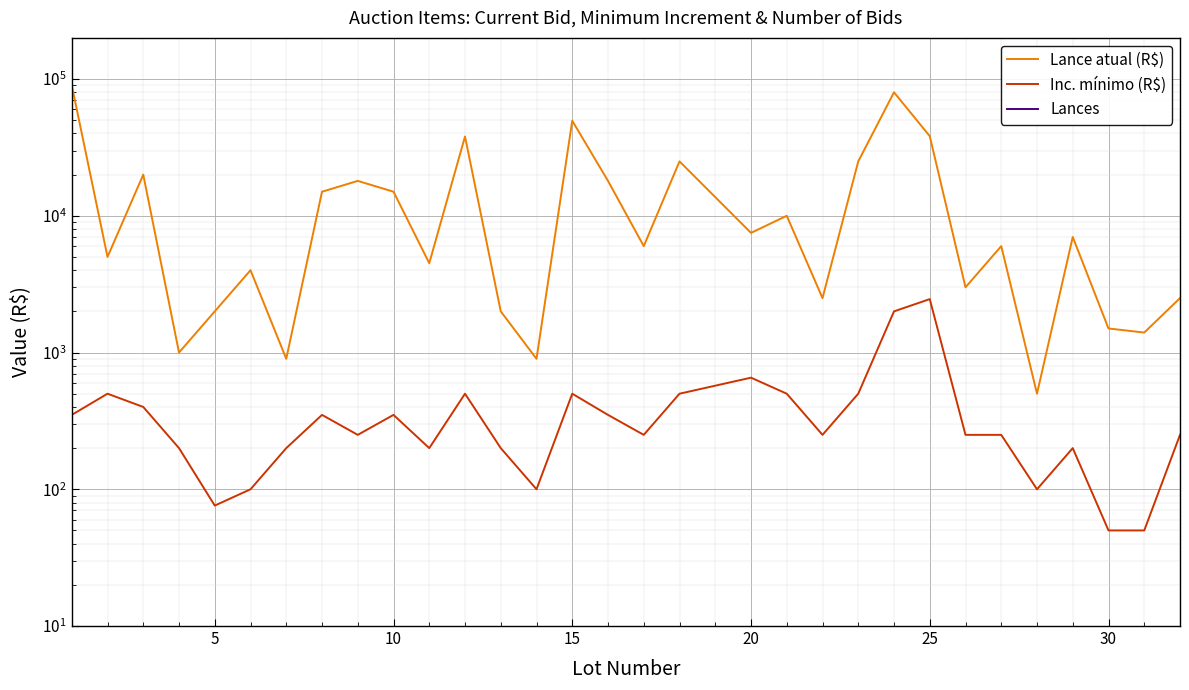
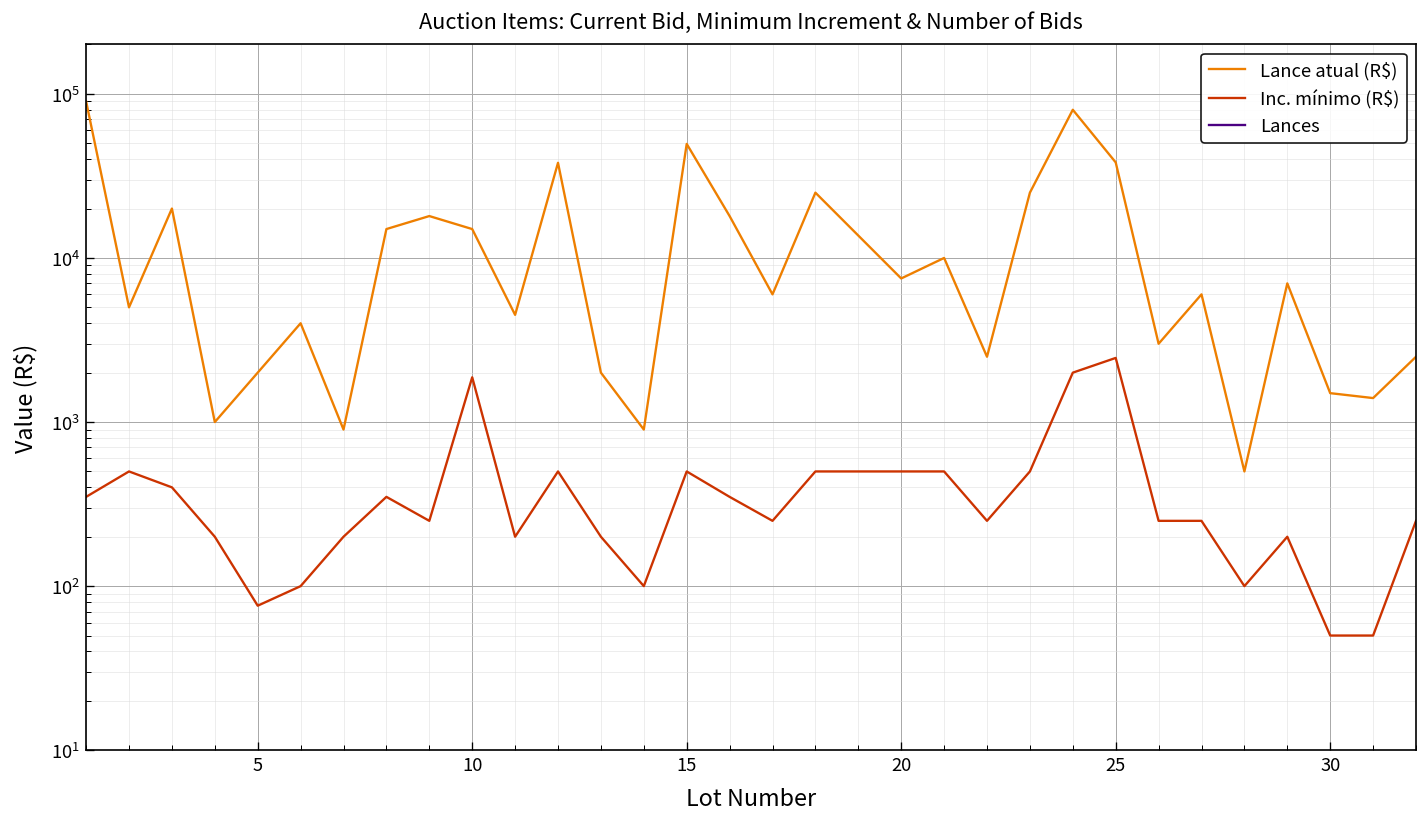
Inc. mínimo (R$), 10: 350 -> 1900
Inc. mínimo (R$), 20: 700 -> 500
